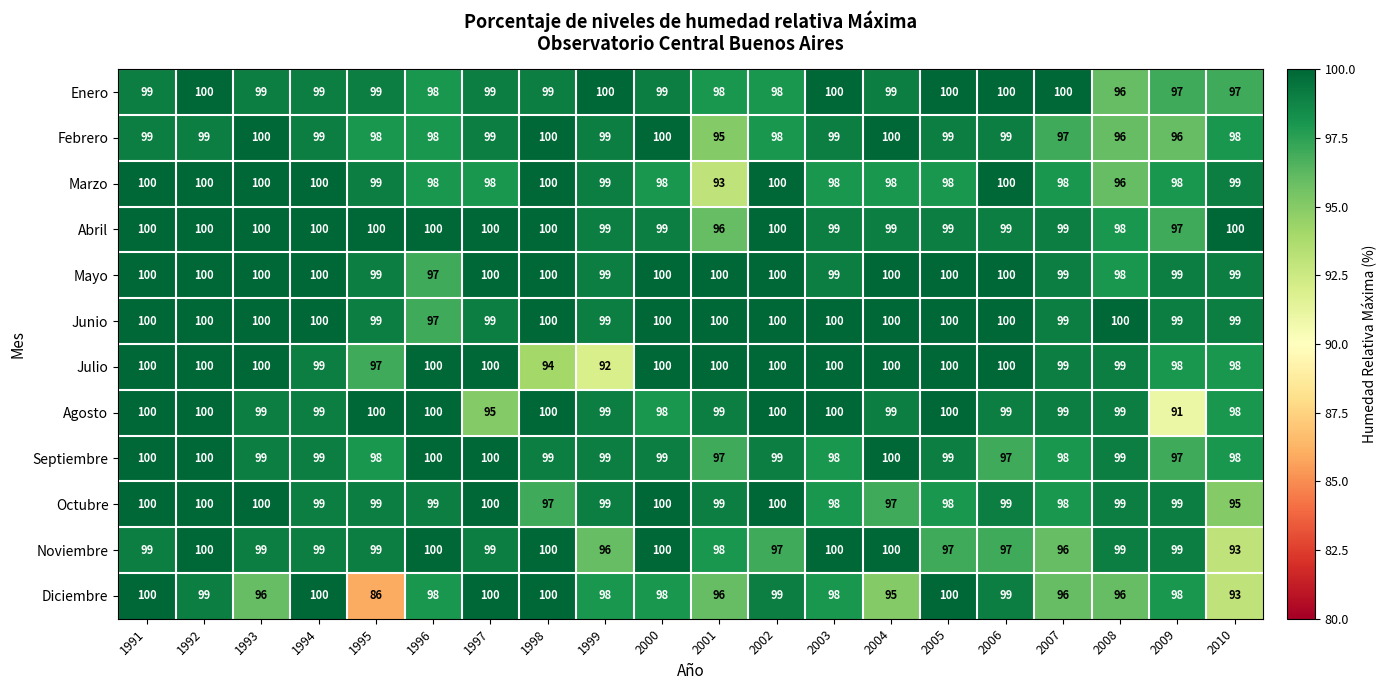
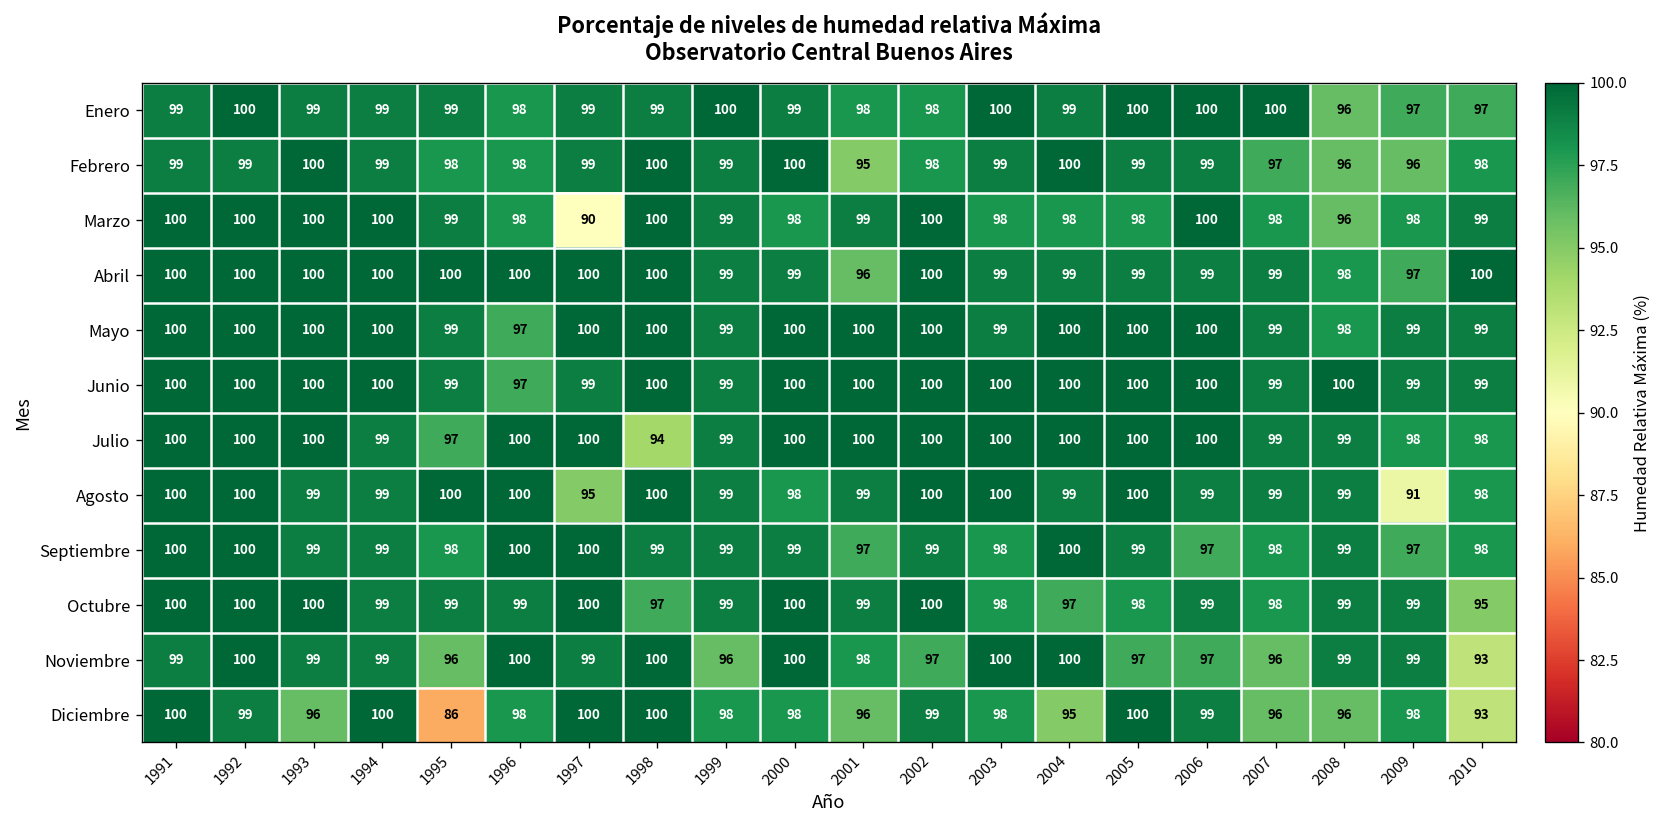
Marzo, 1997: 98 -> 90
Marzo, 2001: 93 -> 99
Julio, 1999: 92 -> 99
Noviembre, 1995: 99 -> 96
